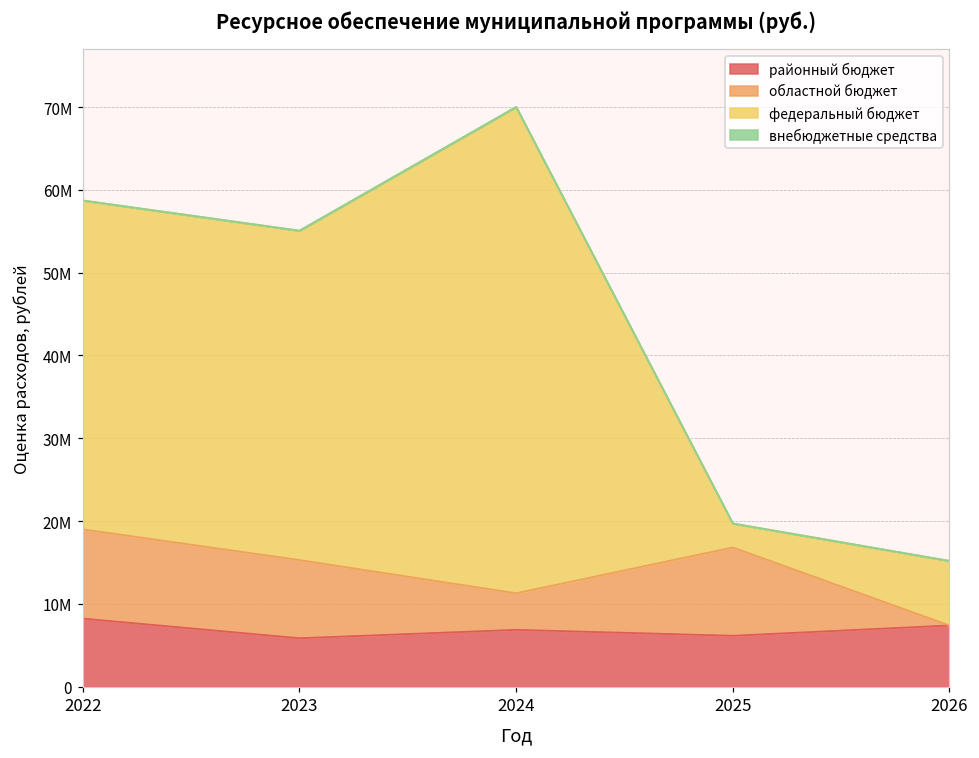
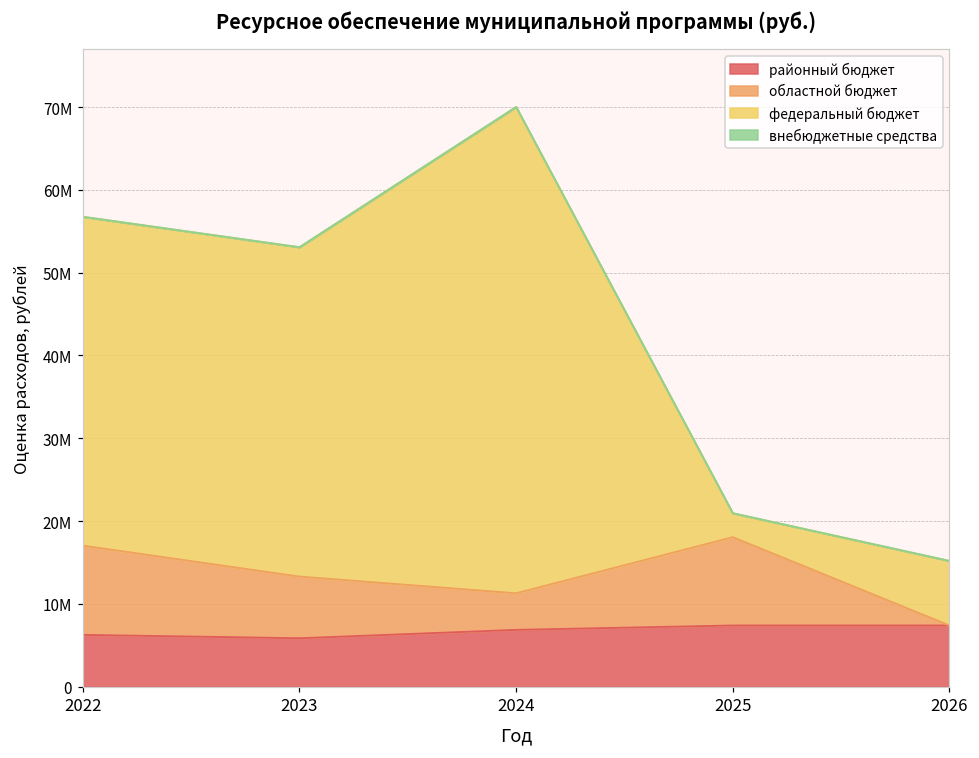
районный бюджет, 2022: 8000000 -> 6000000
областной бюджет, 2023: 9000000 -> 7000000
районный бюджет, 2025: 6000000 -> 7000000
